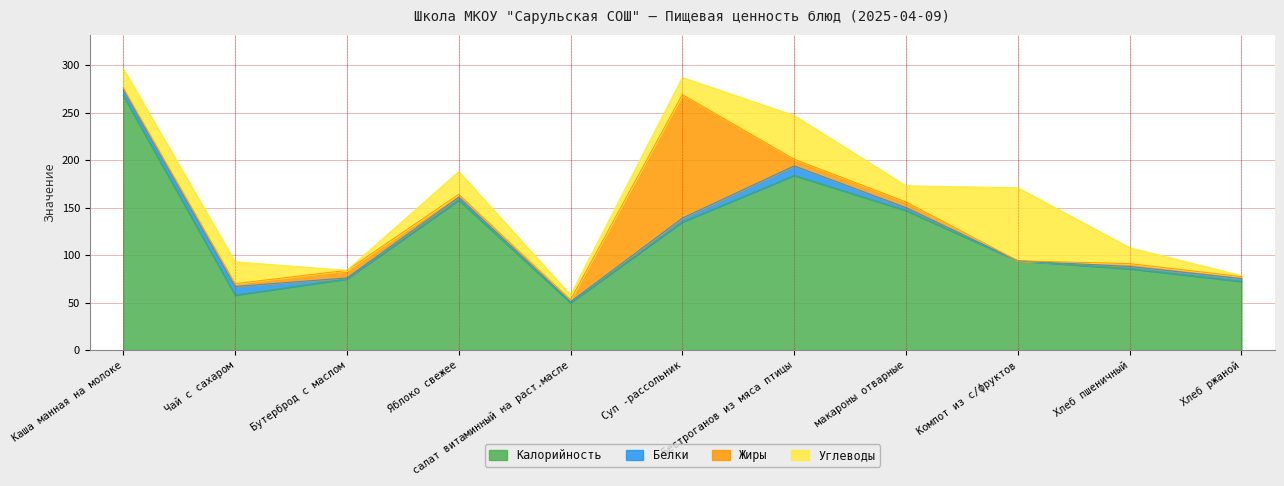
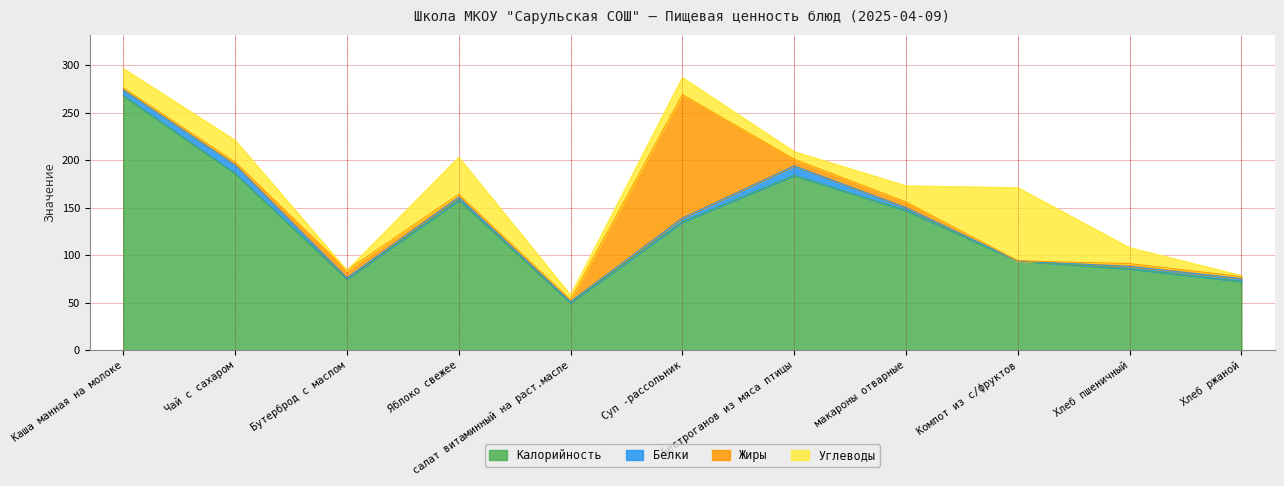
Калорийность, Чай с сахаром: 60 -> 190
Углеводы, Яблоко свежее: 20 -> 40
Углеводы, Бестроганов из мяса птицы: 50 -> 10
